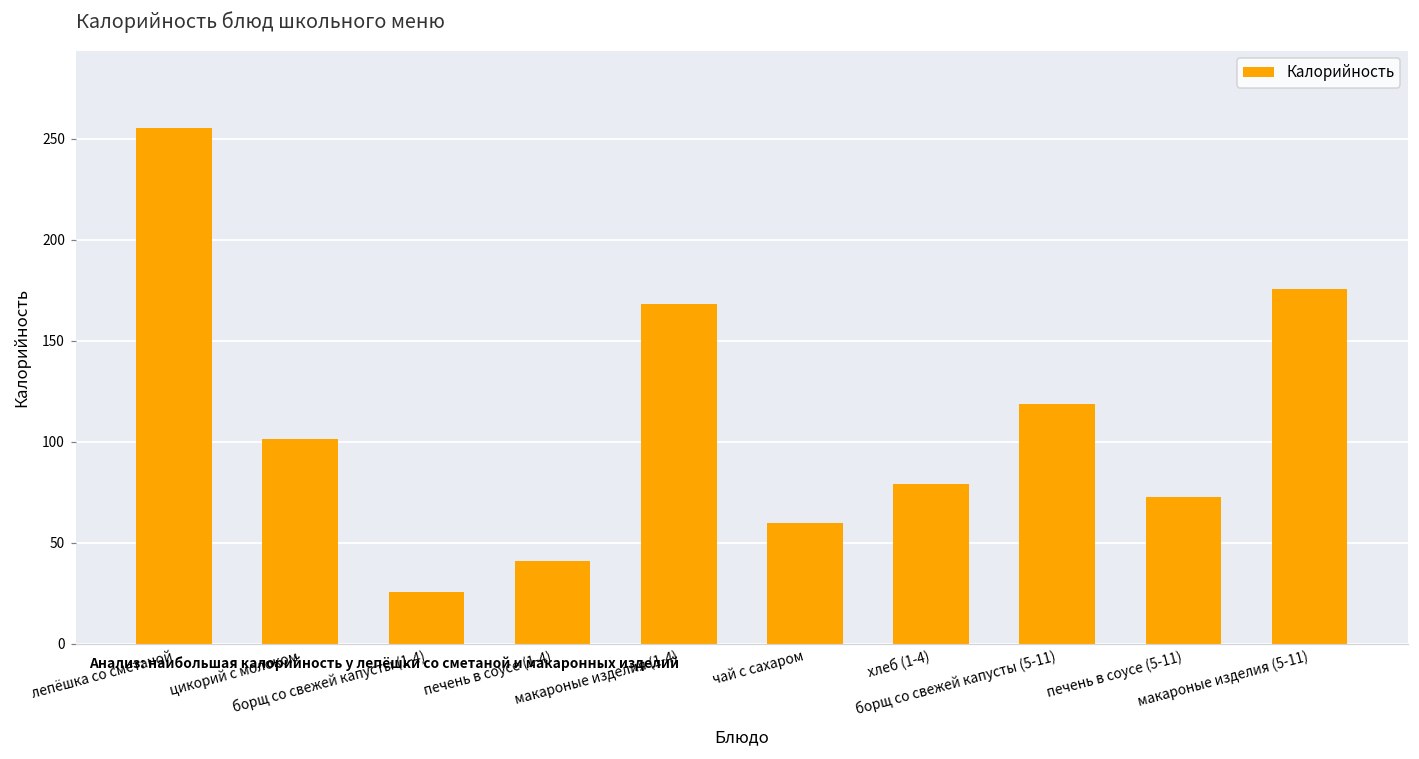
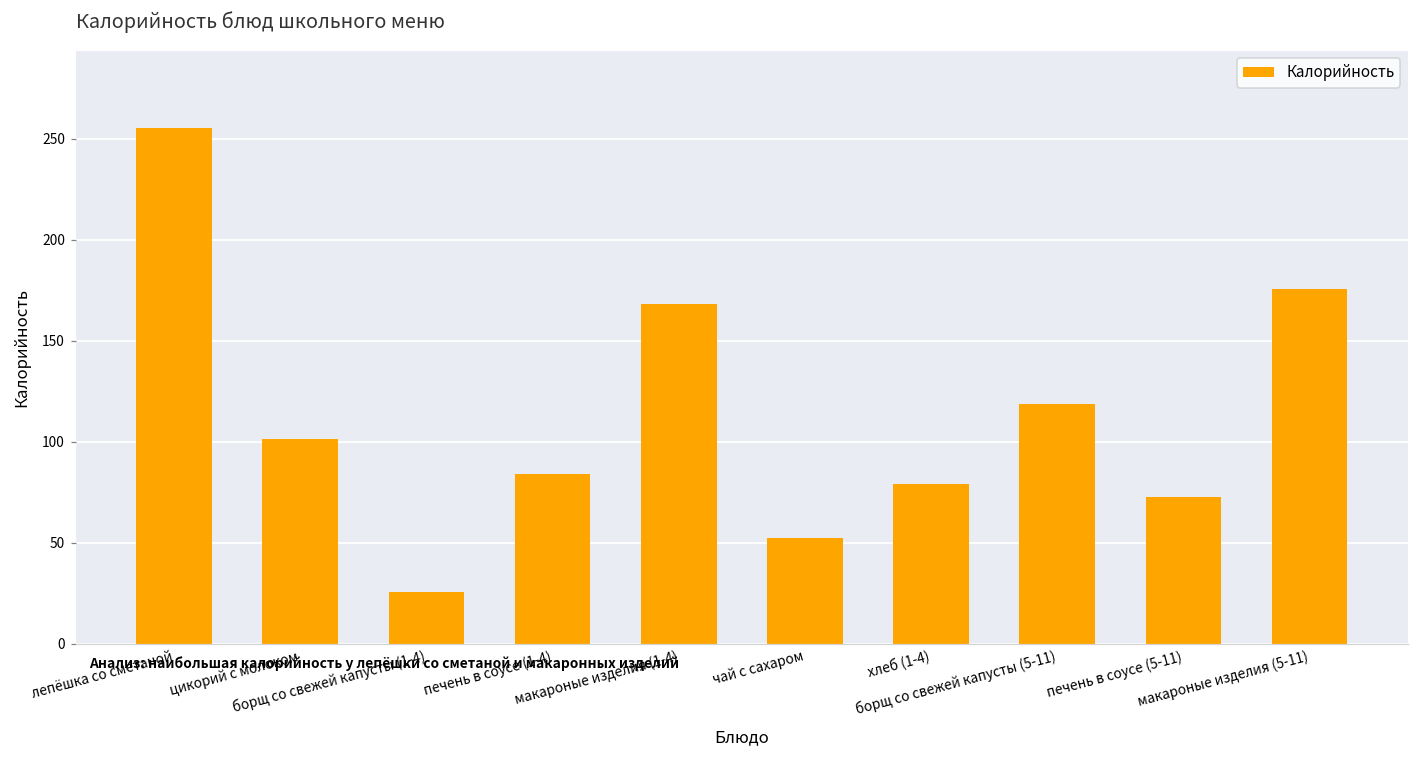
печень в соусе (1-4): 41 -> 84
чай с сахаром: 60 -> 53
